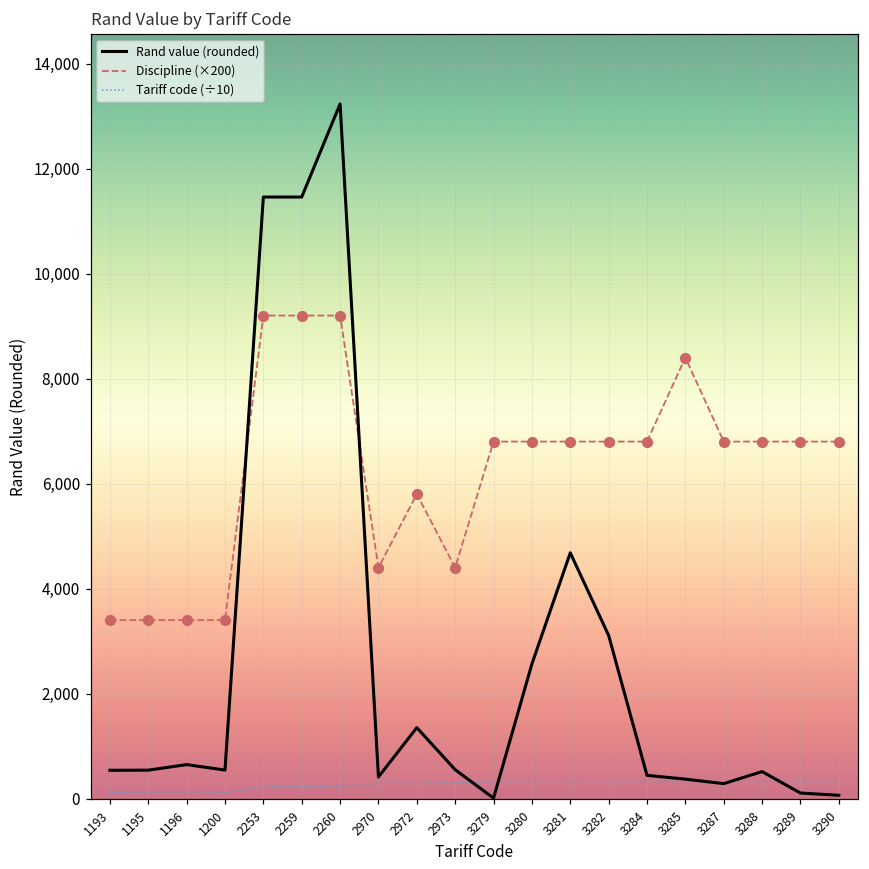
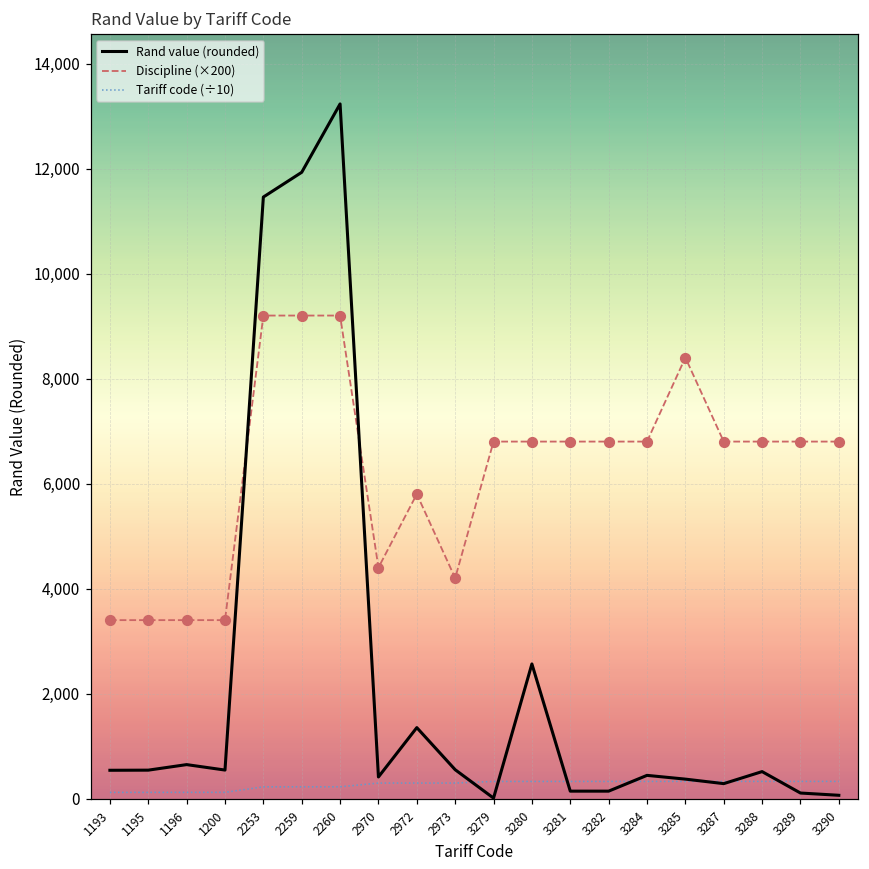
Rand value (rounded), 2259: 11,500 -> 11,900
Discipline (×200), 2973: 4,400 -> 4,200
Rand value (rounded), 3281: 4,700 -> 100
Rand value (rounded), 3282: 3,100 -> 100
